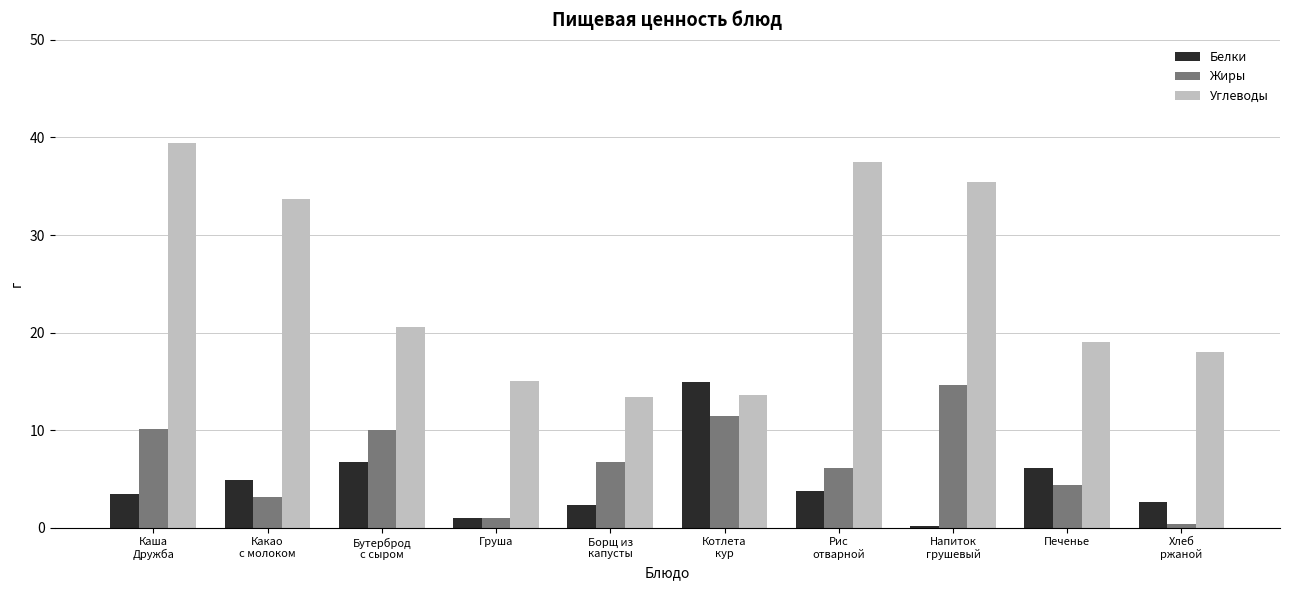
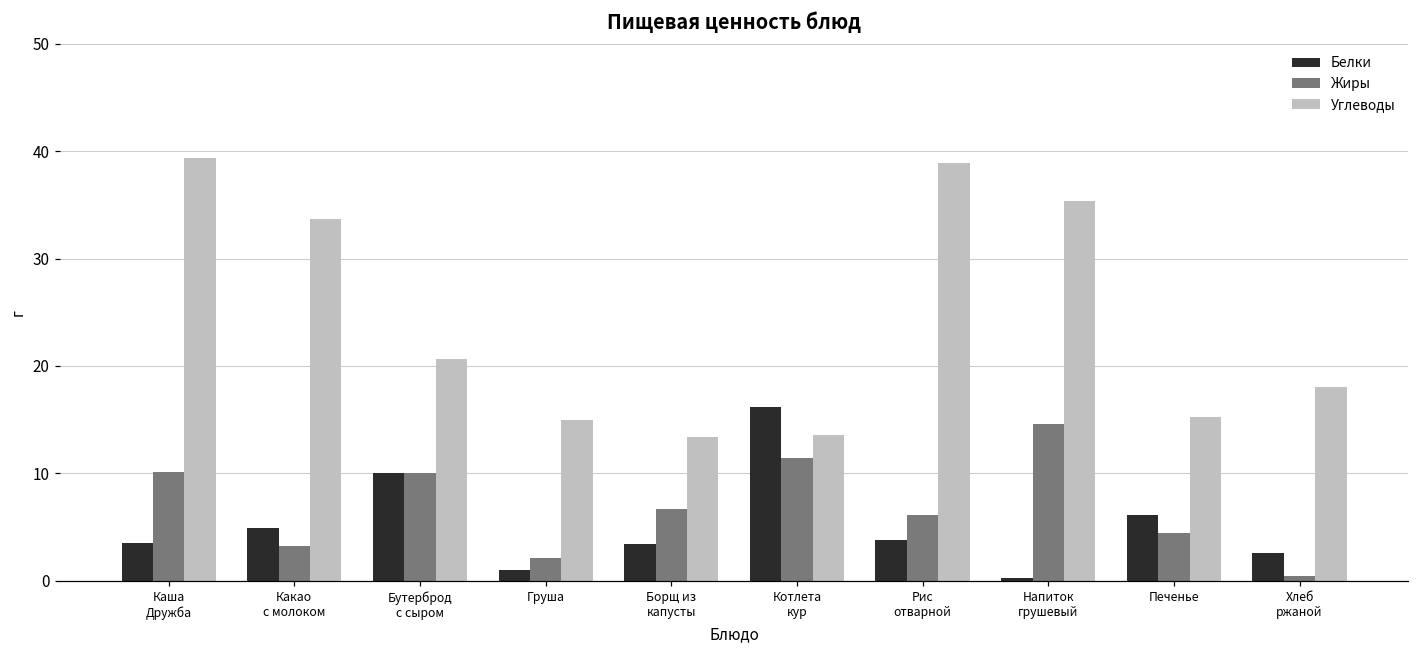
Белки, Бутерброд с сыром: 7 -> 10
Жиры, Груша: 1 -> 2
Белки, Борщ из капусты: 2 -> 3
Белки, Котлета кур: 15 -> 16
Углеводы, Рис отварной: 38 -> 39
Углеводы, Печенье: 19 -> 15
